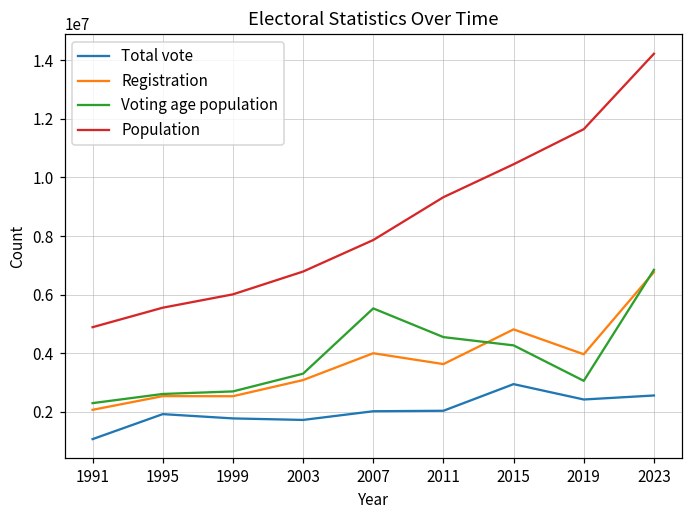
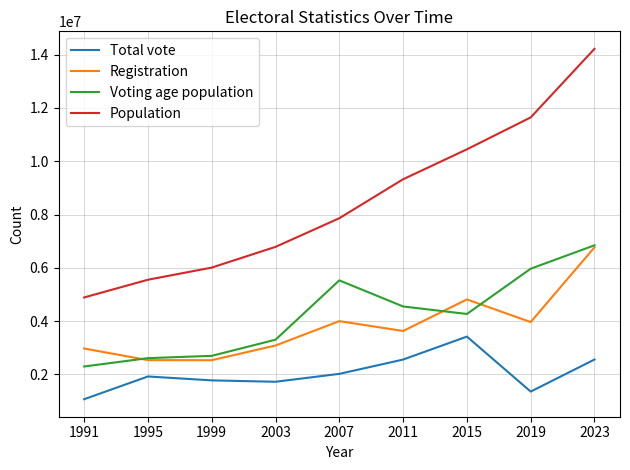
Registration, 1991: 2100000 -> 3000000
Total vote, 2011: 2000000 -> 2600000
Total vote, 2015: 2900000 -> 3400000
Total vote, 2019: 2400000 -> 1400000
Voting age population, 2019: 3100000 -> 6000000
